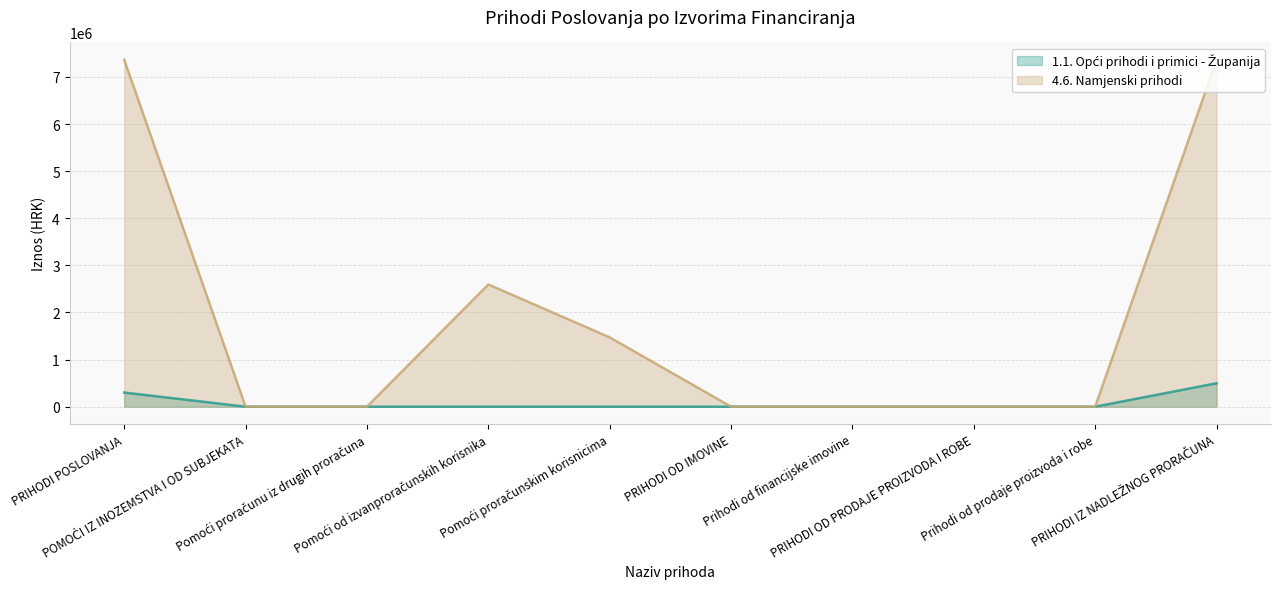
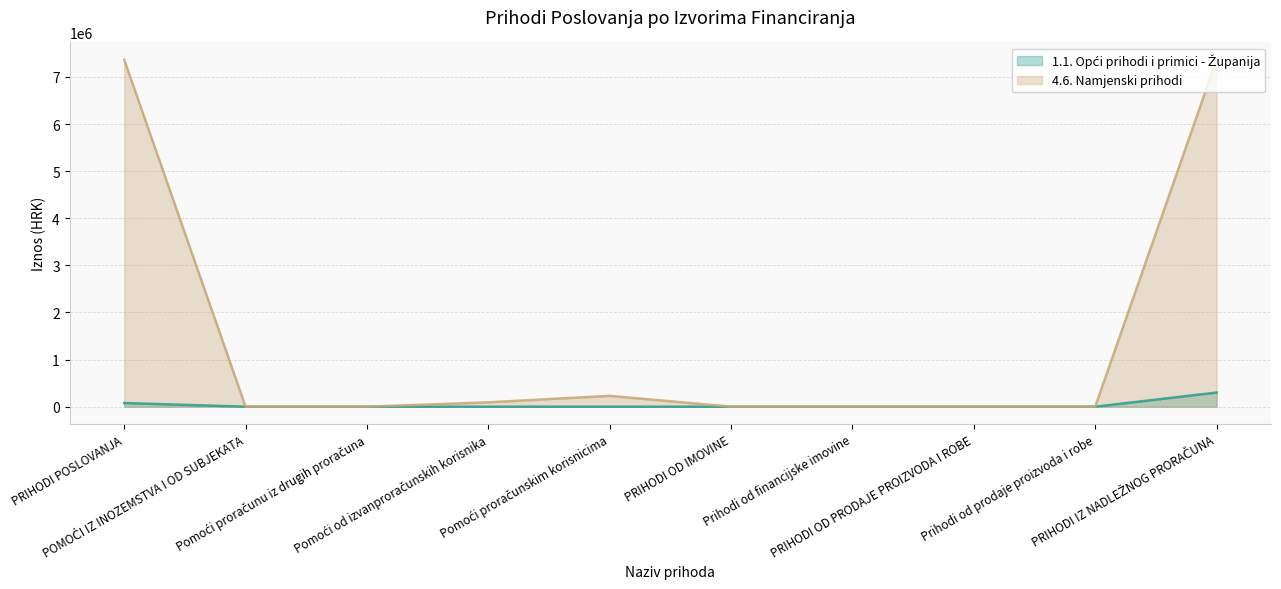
1.1. Opći prihodi i primici - Županija, PRIHODI POSLOVANJA: 300000 -> 100000
4.6. Namjenski prihodi, Pomoći od izvanproračunskih korisnika: 2600000 -> 100000
4.6. Namjenski prihodi, Pomoći proračunskim korisnicima: 1500000 -> 200000
1.1. Opći prihodi i primici - Županija, PRIHODI IZ NADLEŽNOG PRORAČUNA: 500000 -> 300000
